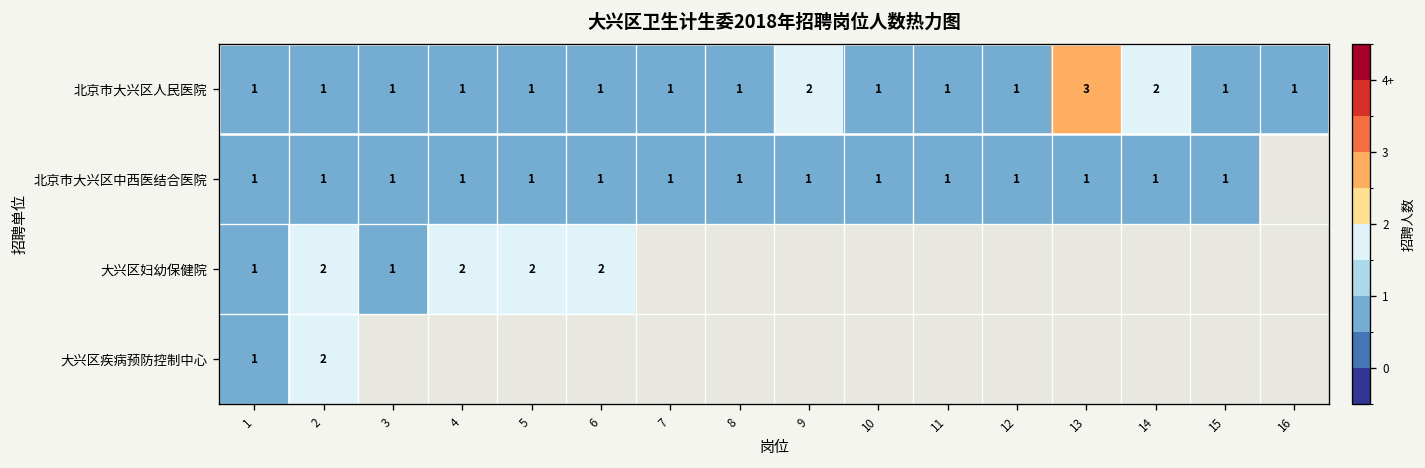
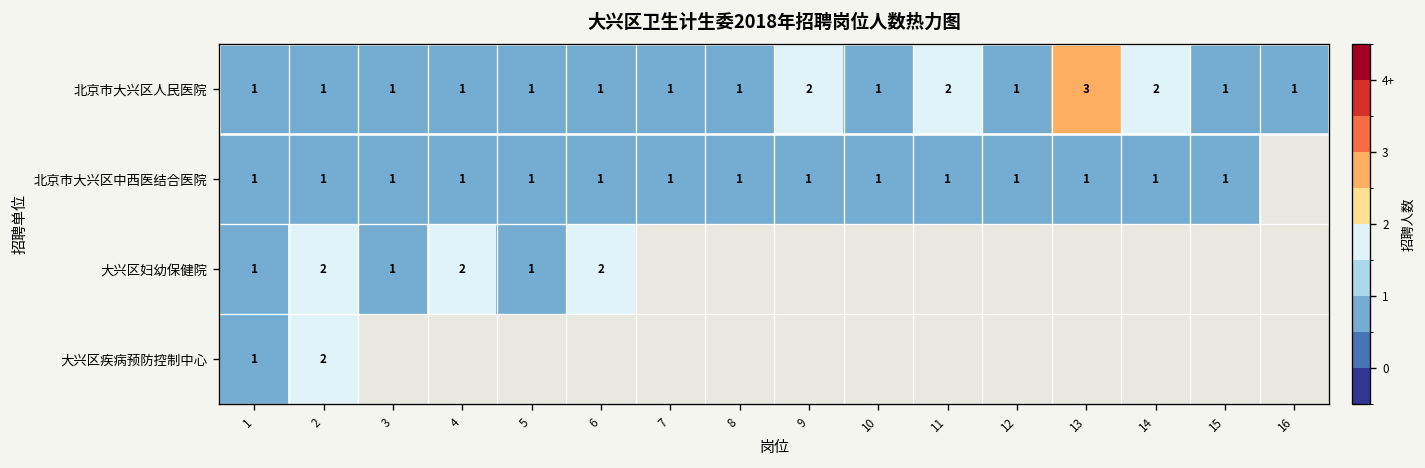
北京市大兴区人民医院, 11: 1 -> 2
大兴区妇幼保健院, 5: 2 -> 1
